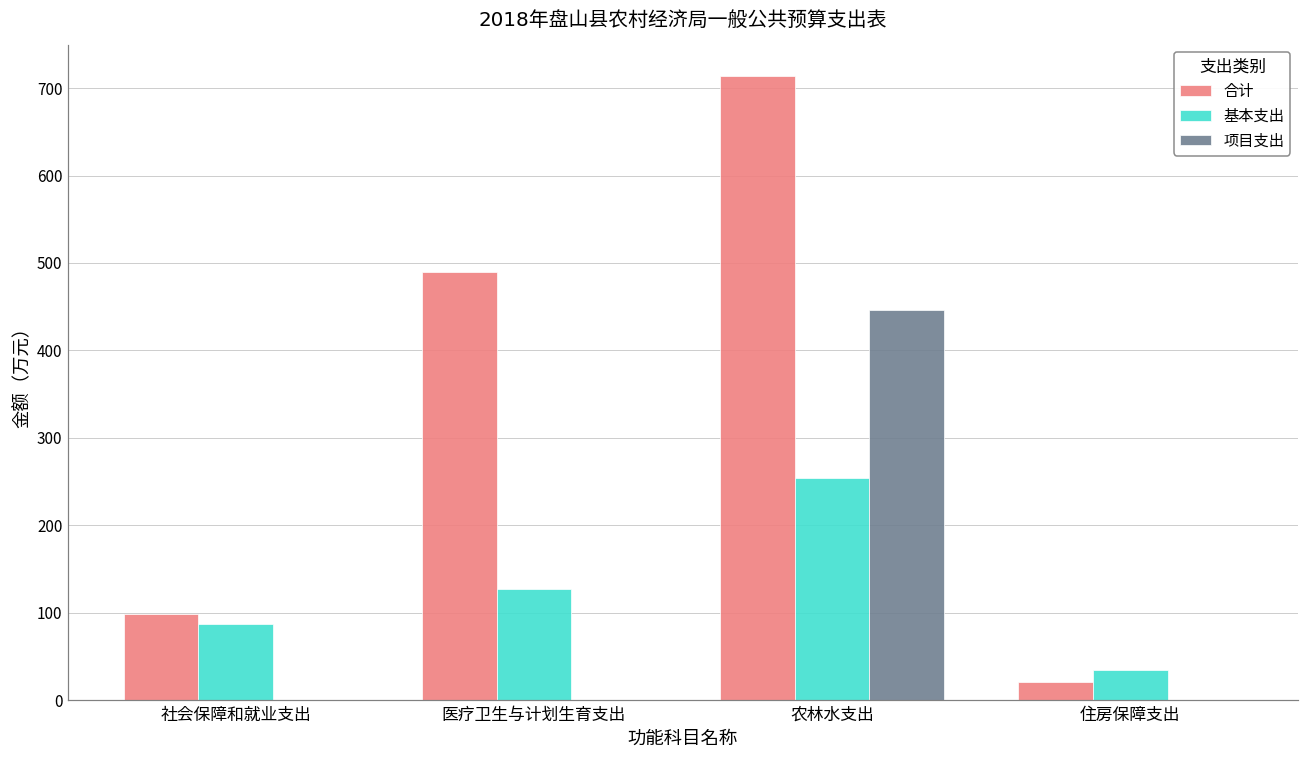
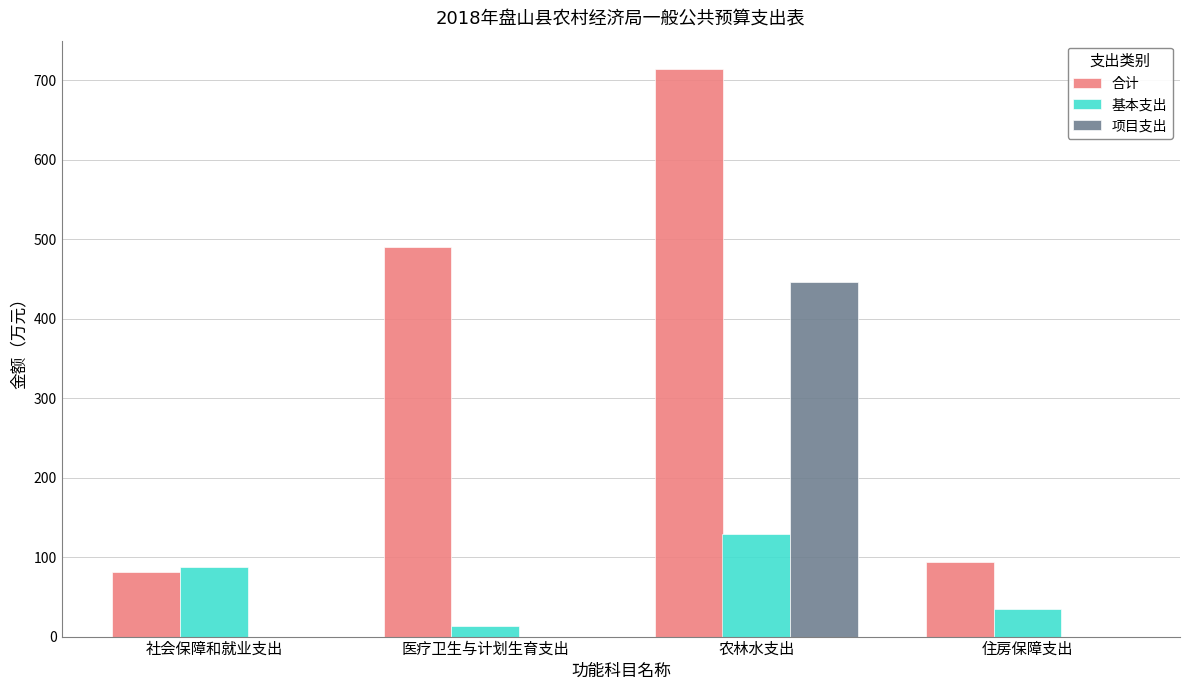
合计, 社会保障和就业支出: 100 -> 80
基本支出, 医疗卫生与计划生育支出: 130 -> 10
基本支出, 农林水支出: 250 -> 130
合计, 住房保障支出: 20 -> 90
